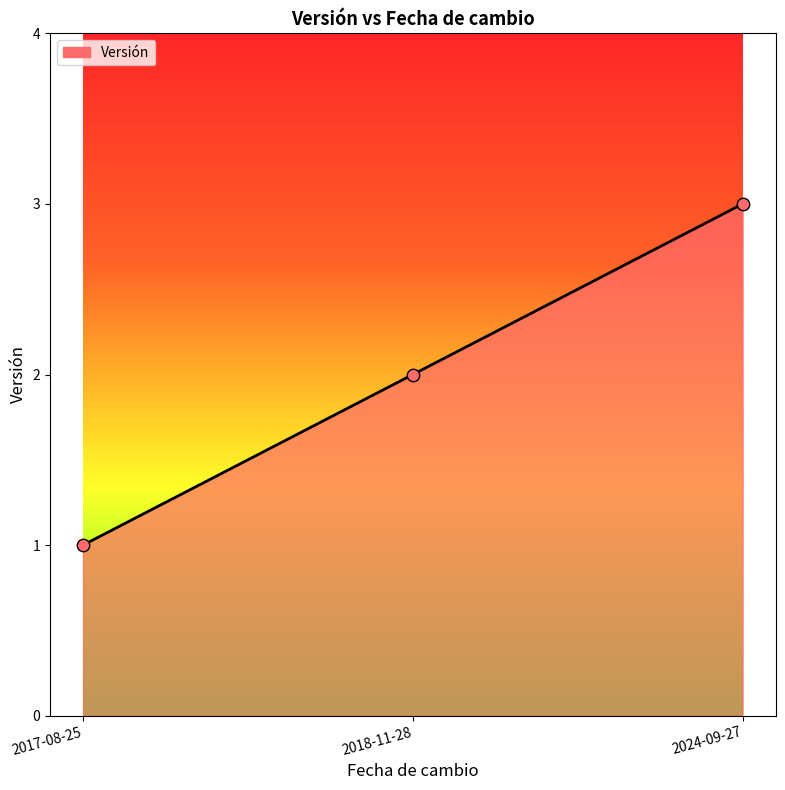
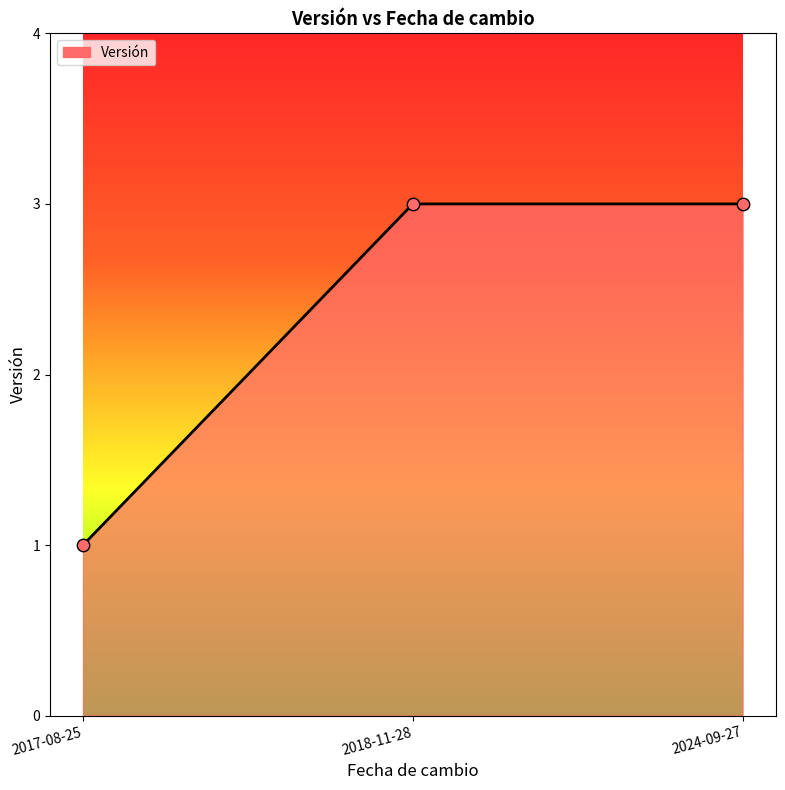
2018-11-28: 2 -> 3
